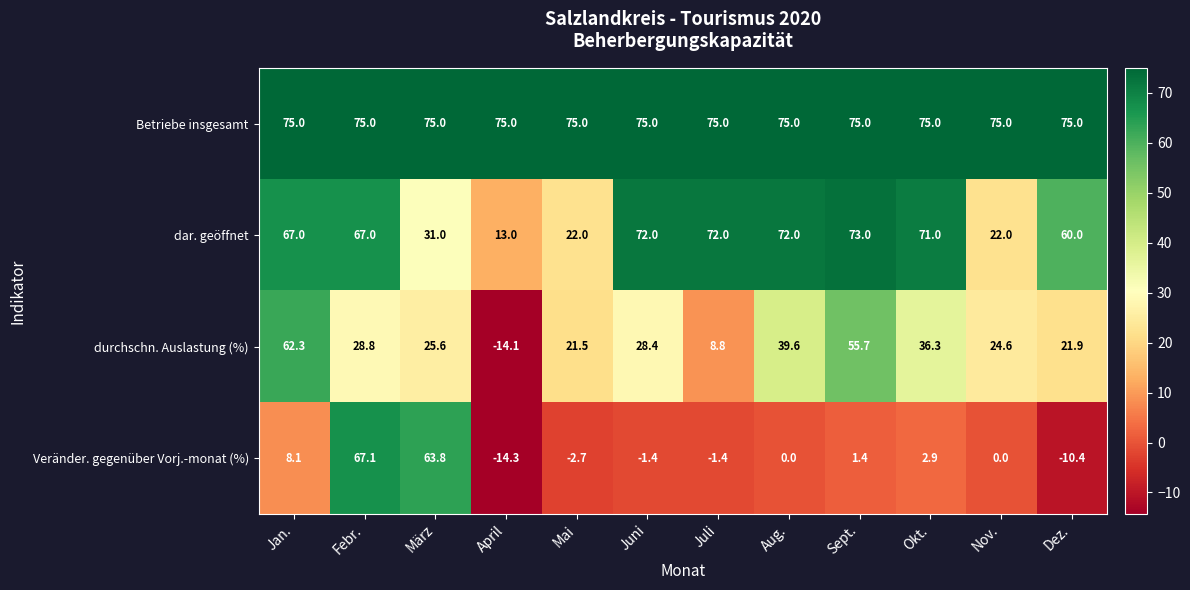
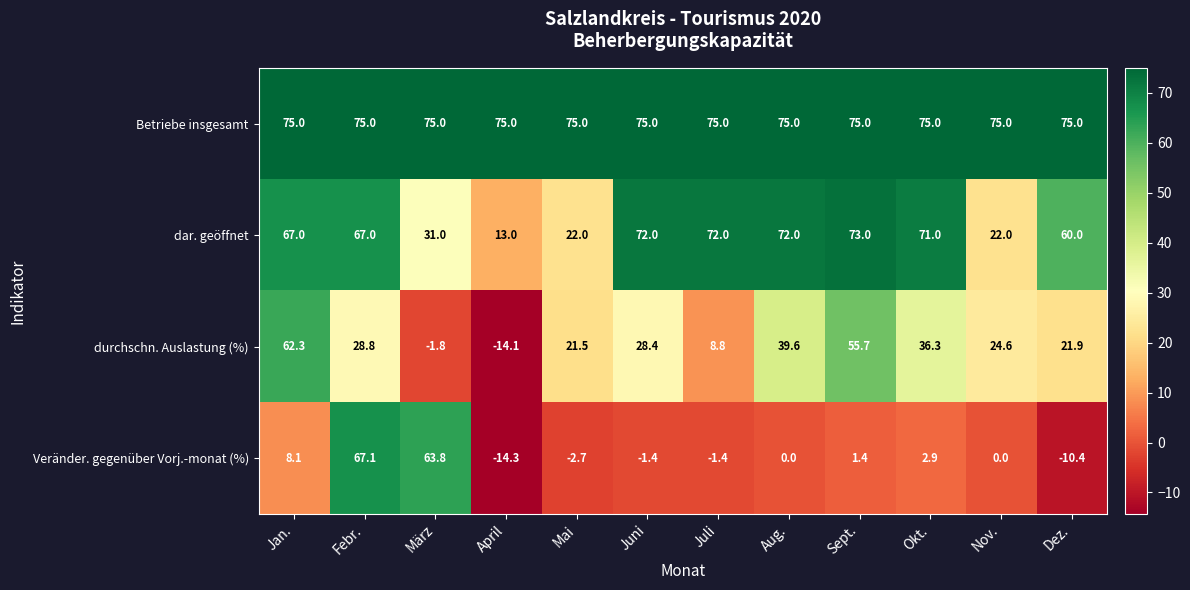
durchschn. Auslastung (%), März: 25.6 -> -1.8
